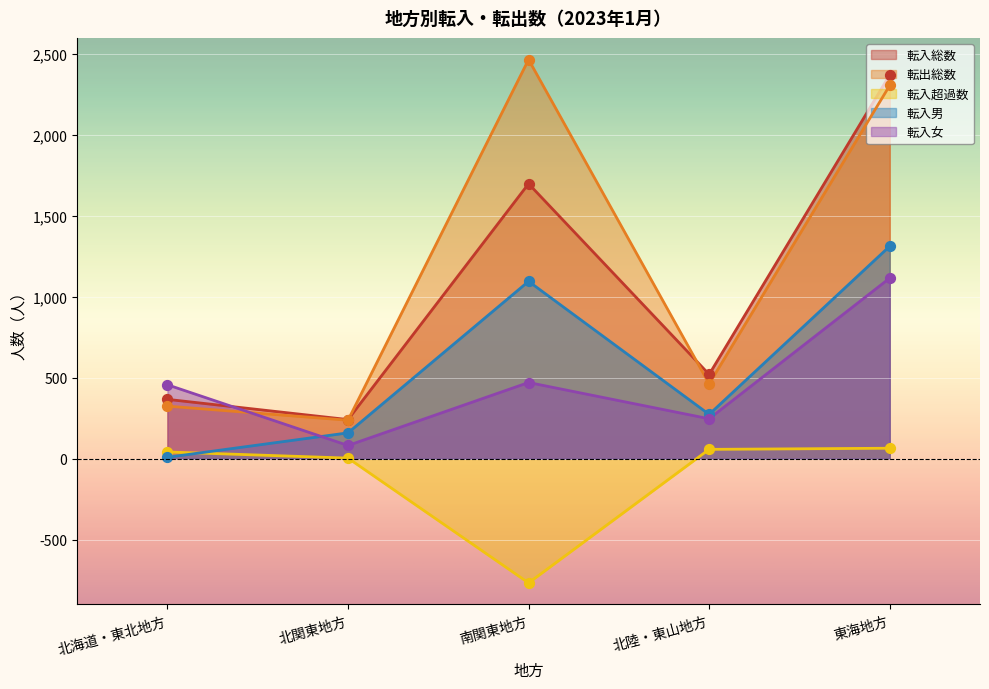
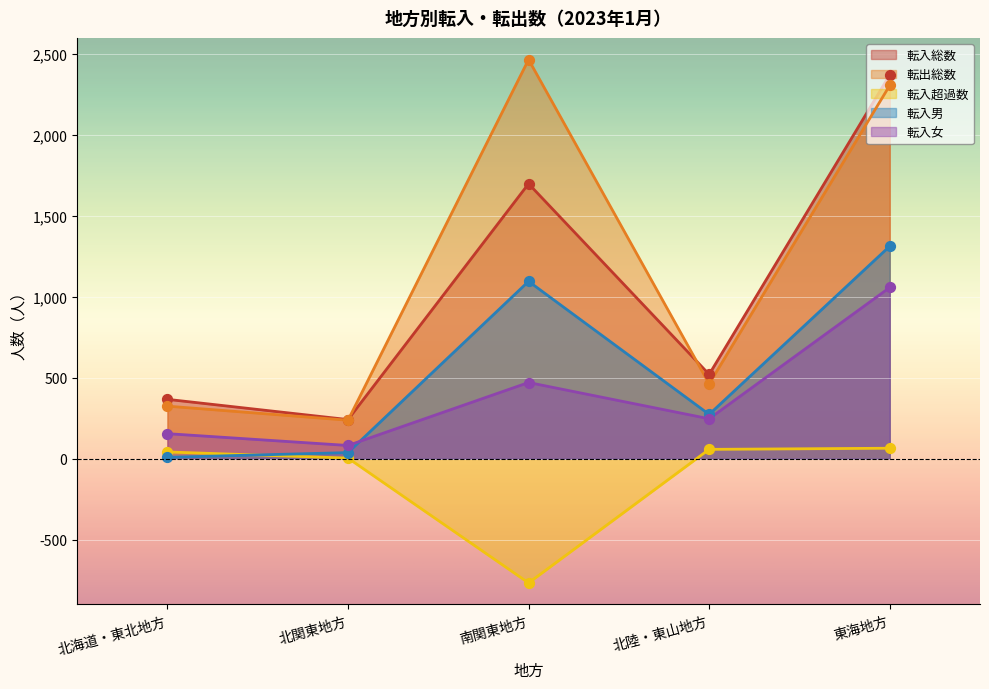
転入女, 北海道・東北地方: 460 -> 160
転入男, 北関東地方: 160 -> 40
転入女, 東海地方: 1,120 -> 1,060
